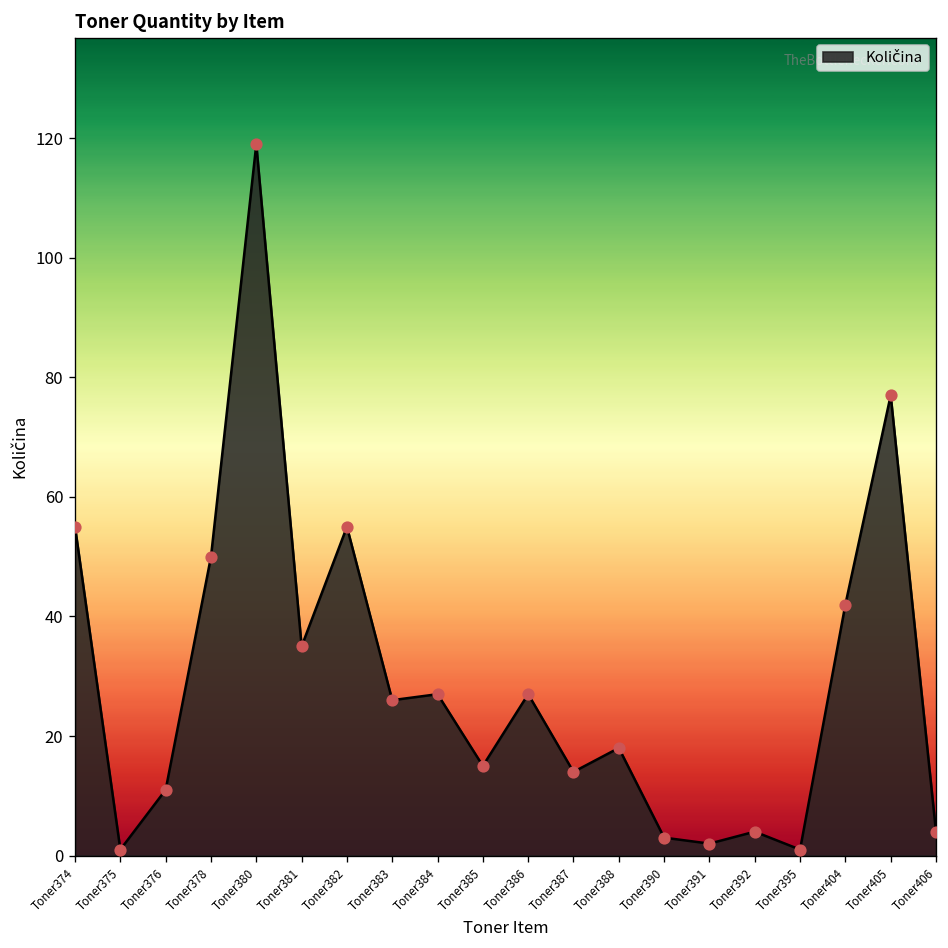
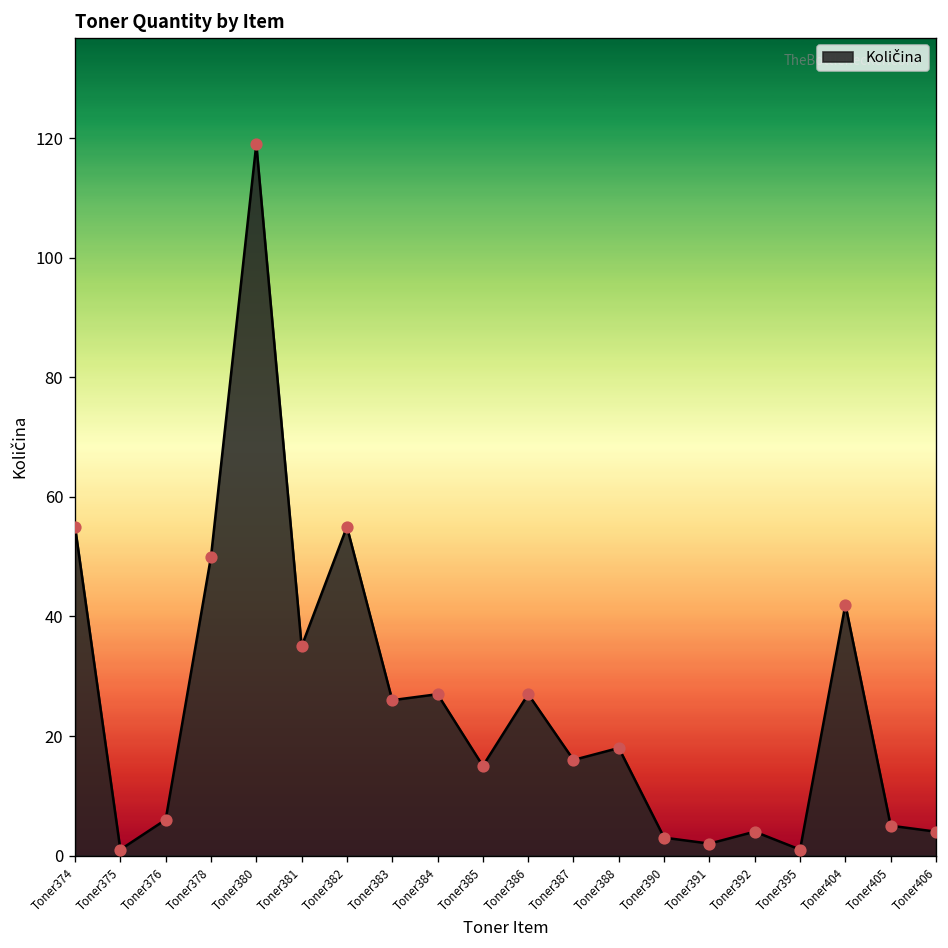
Toner376: 11 -> 6
Toner387: 14 -> 16
Toner405: 77 -> 5
